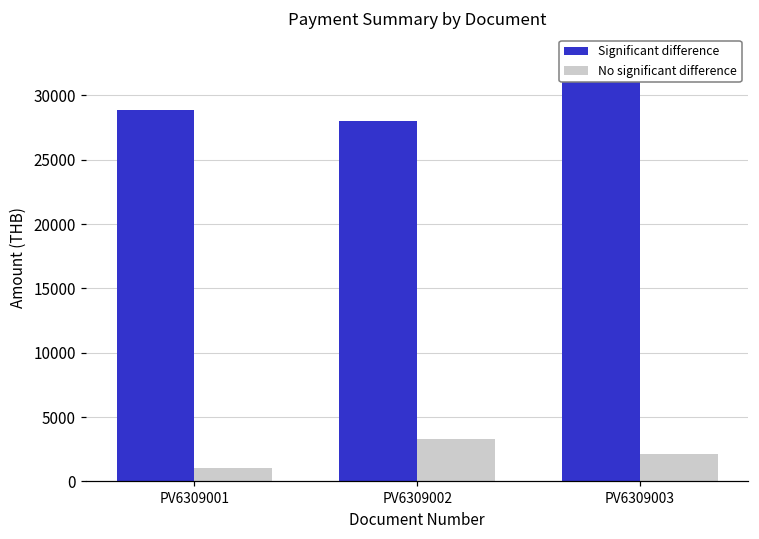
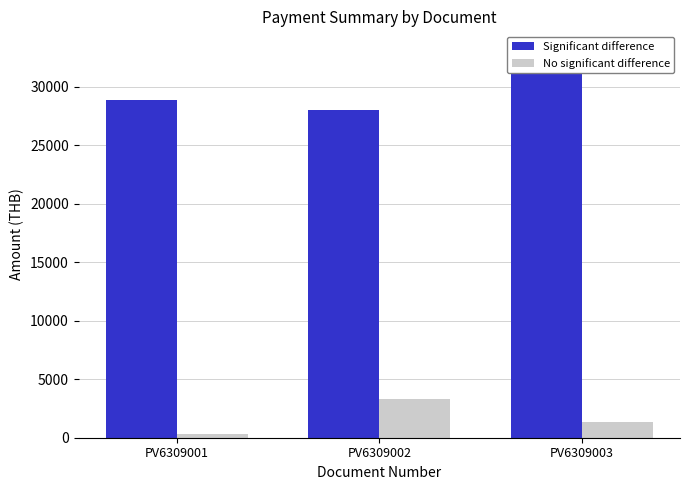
No significant difference, PV6309001: 1100 -> 400
No significant difference, PV6309003: 2100 -> 1400
